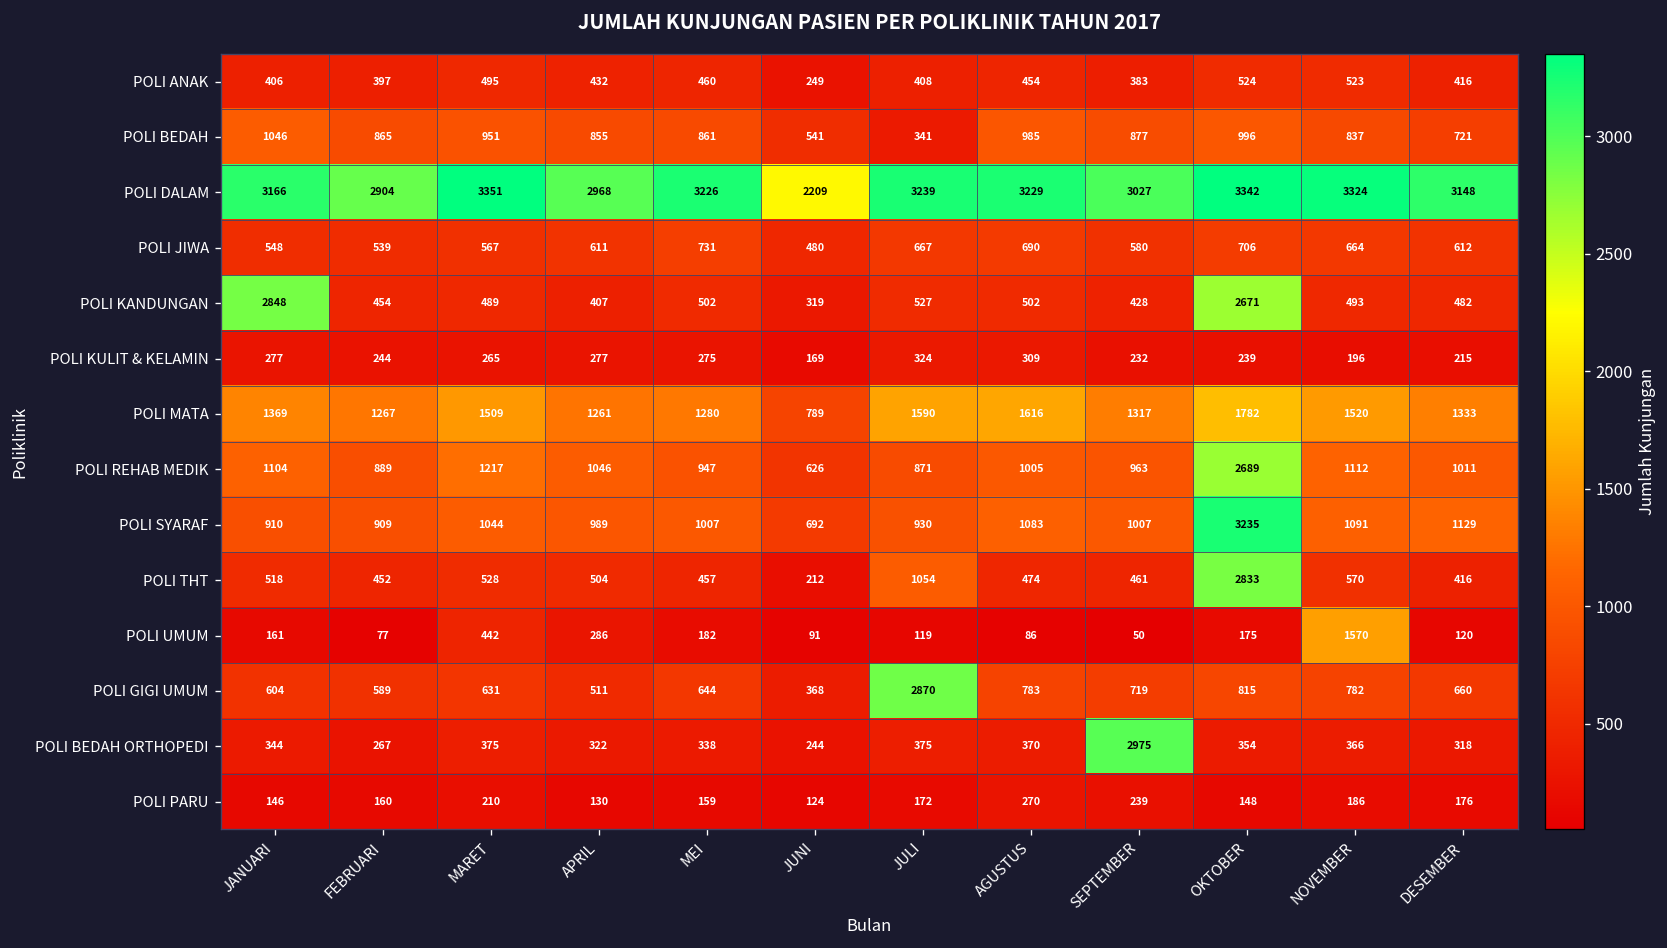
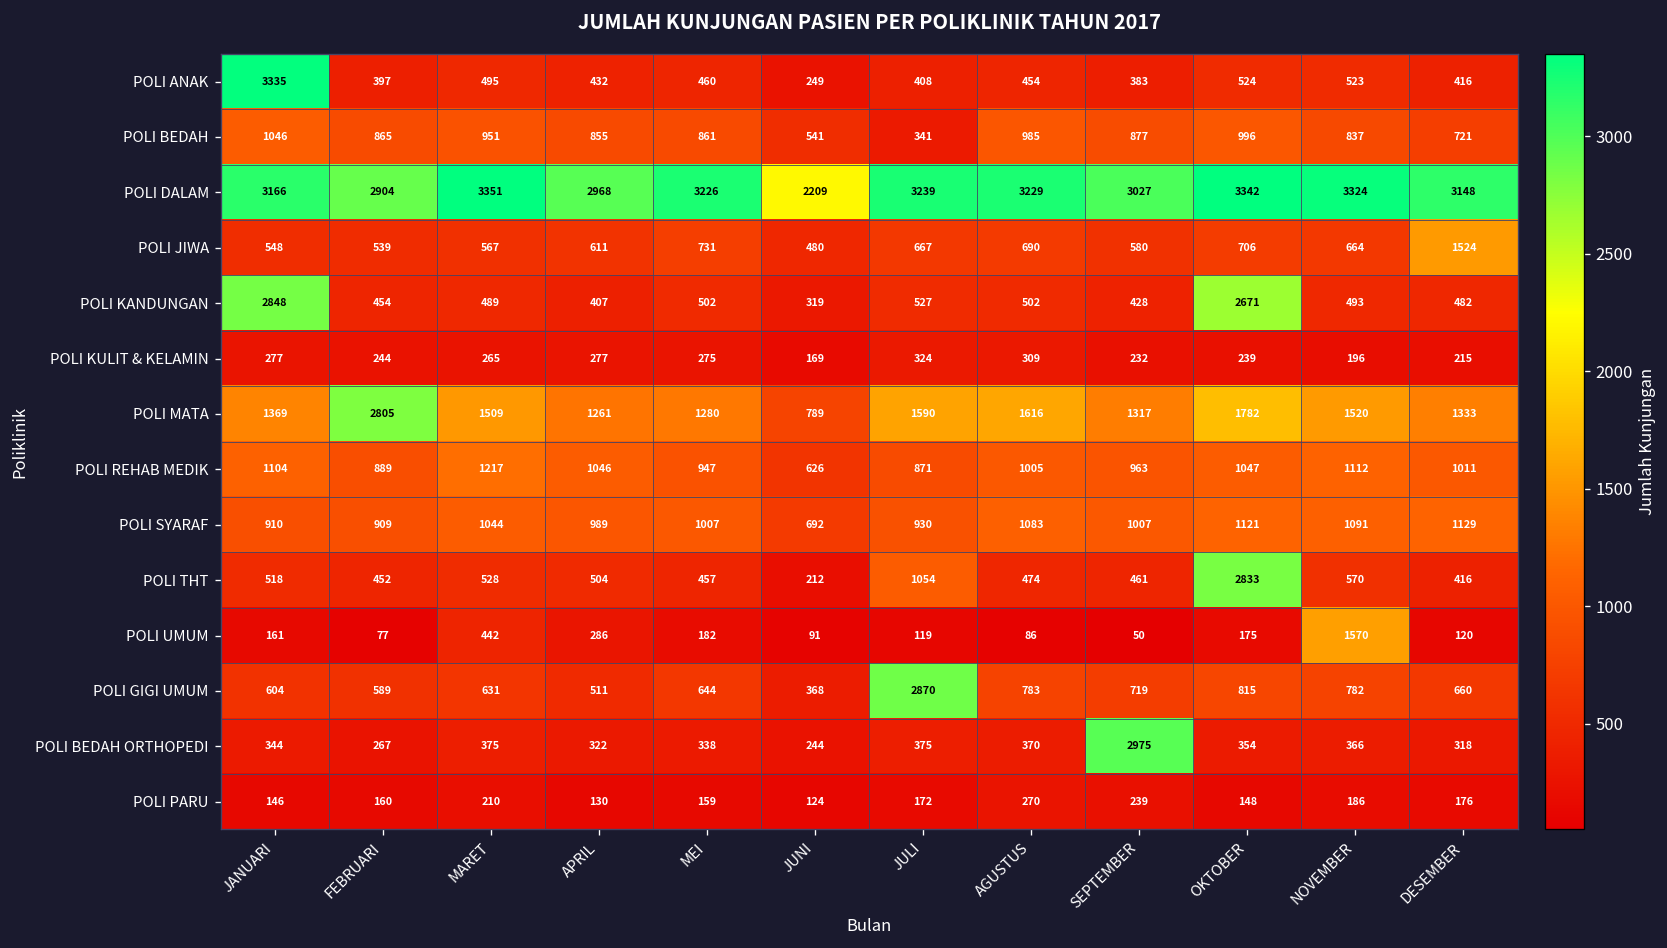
POLI ANAK, JANUARI: 406 -> 3335
POLI JIWA, DESEMBER: 612 -> 1524
POLI MATA, FEBRUARI: 1267 -> 2805
POLI REHAB MEDIK, OKTOBER: 2689 -> 1047
POLI SYARAF, OKTOBER: 3235 -> 1121
